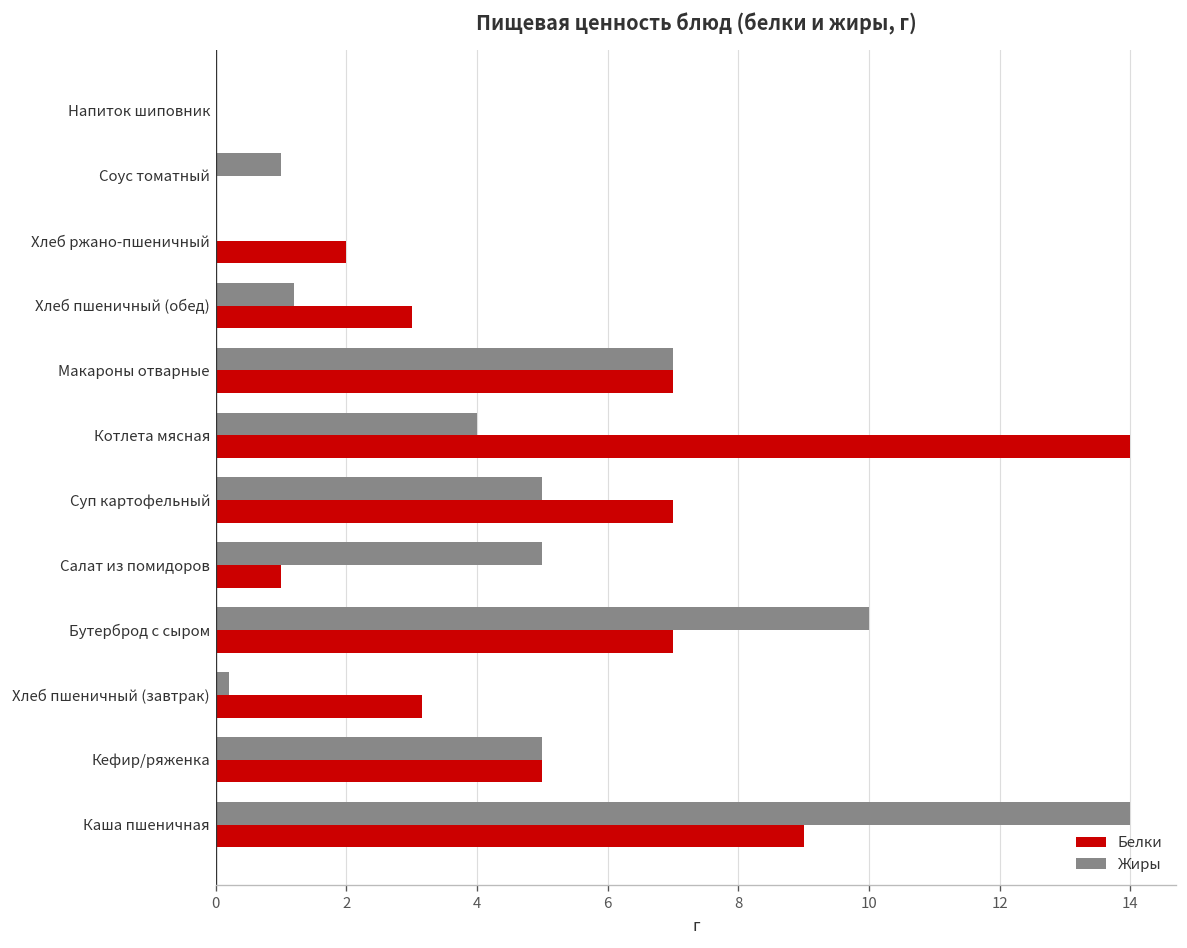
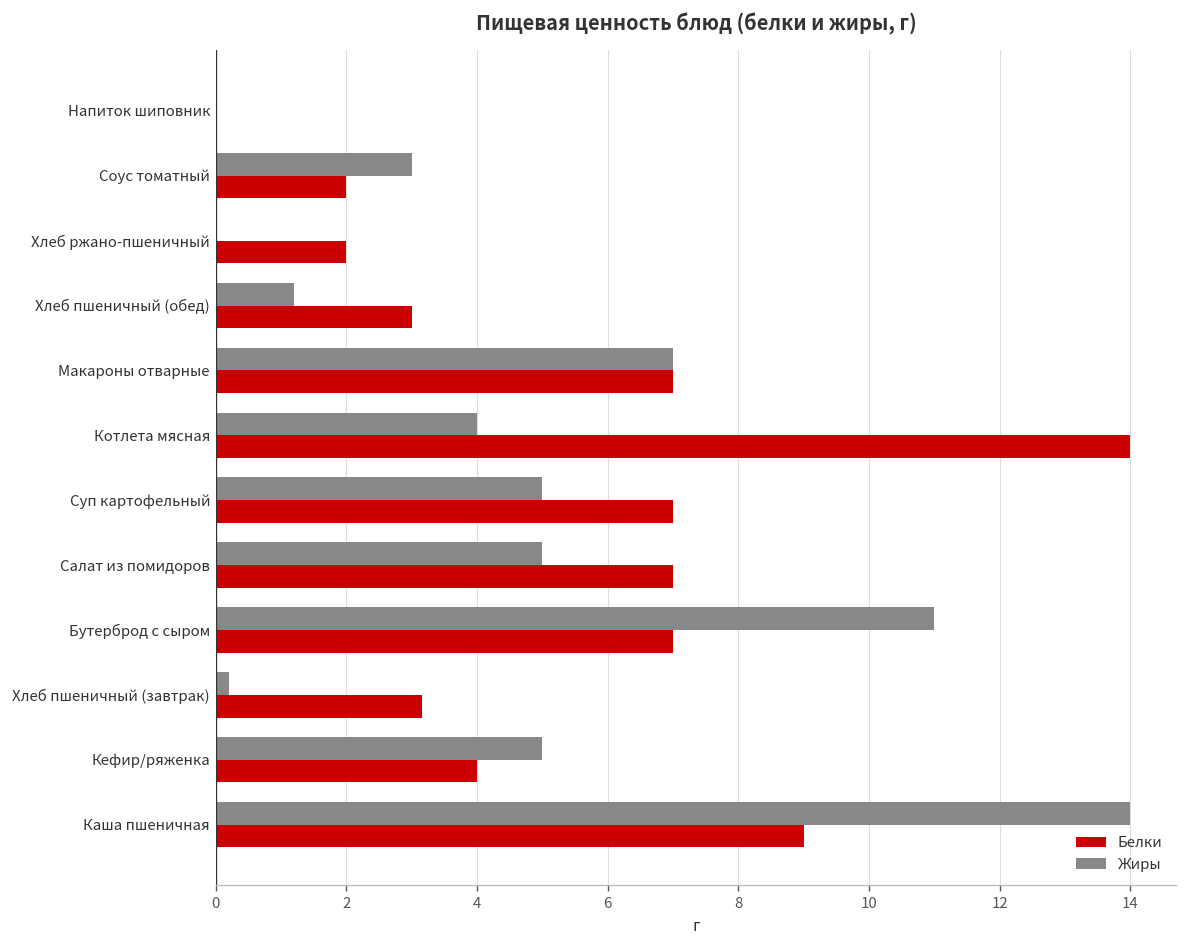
Жиры, Соус томатный: 1 -> 3
Белки, Соус томатный: 0 -> 2
Белки, Салат из помидоров: 1 -> 7
Жиры, Бутерброд с сыром: 10 -> 11
Белки, Кефир/ряженка: 5 -> 4
